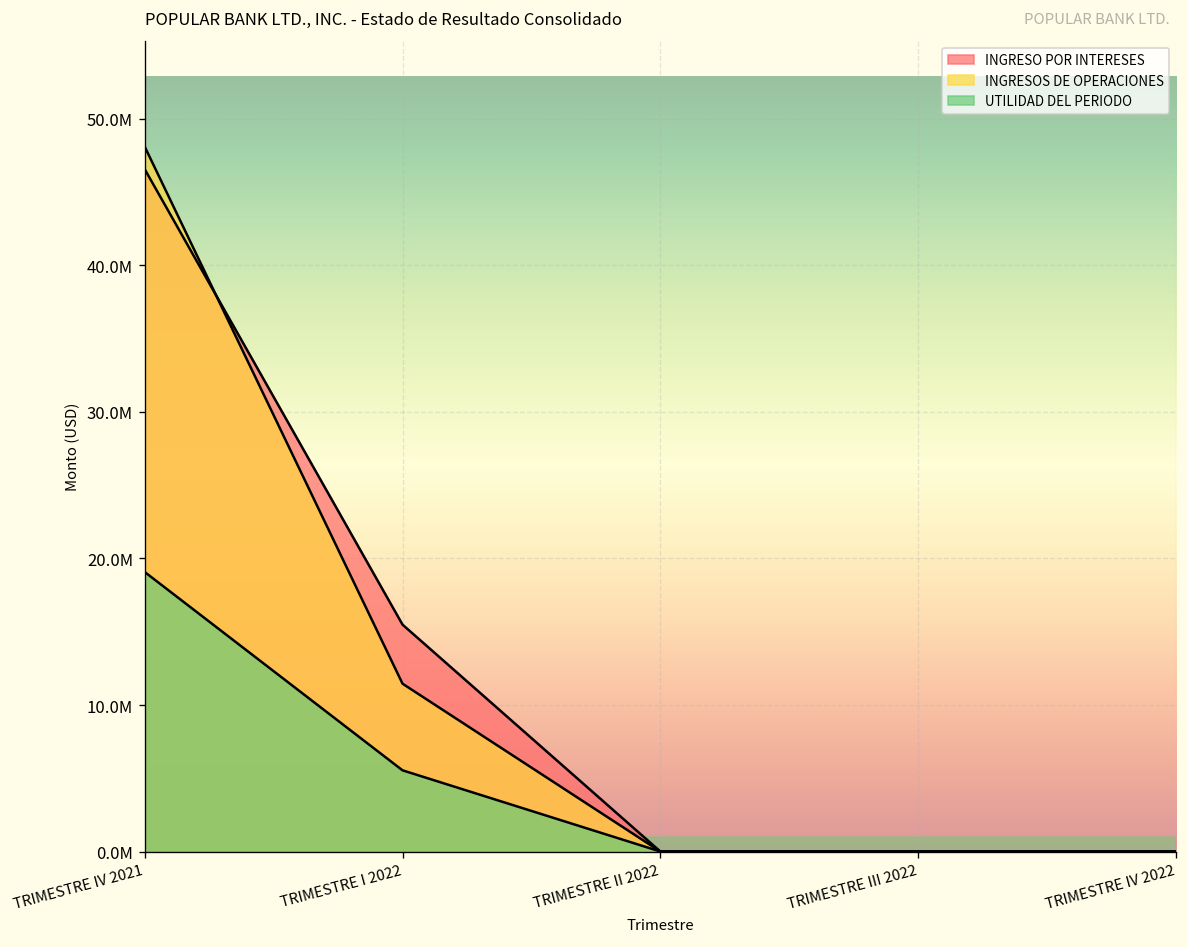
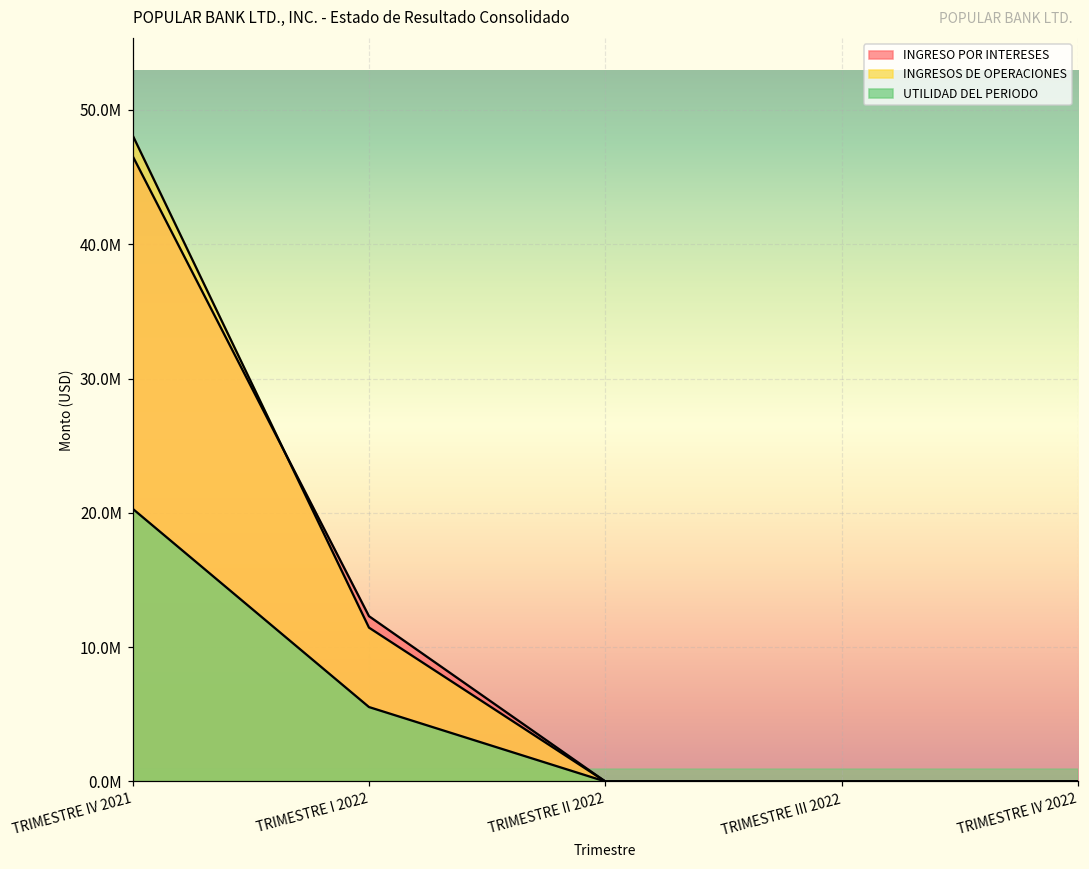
UTILIDAD DEL PERIODO, TRIMESTRE IV 2021: 19100000 -> 20300000
INGRESO POR INTERESES, TRIMESTRE I 2022: 15500000 -> 12300000
